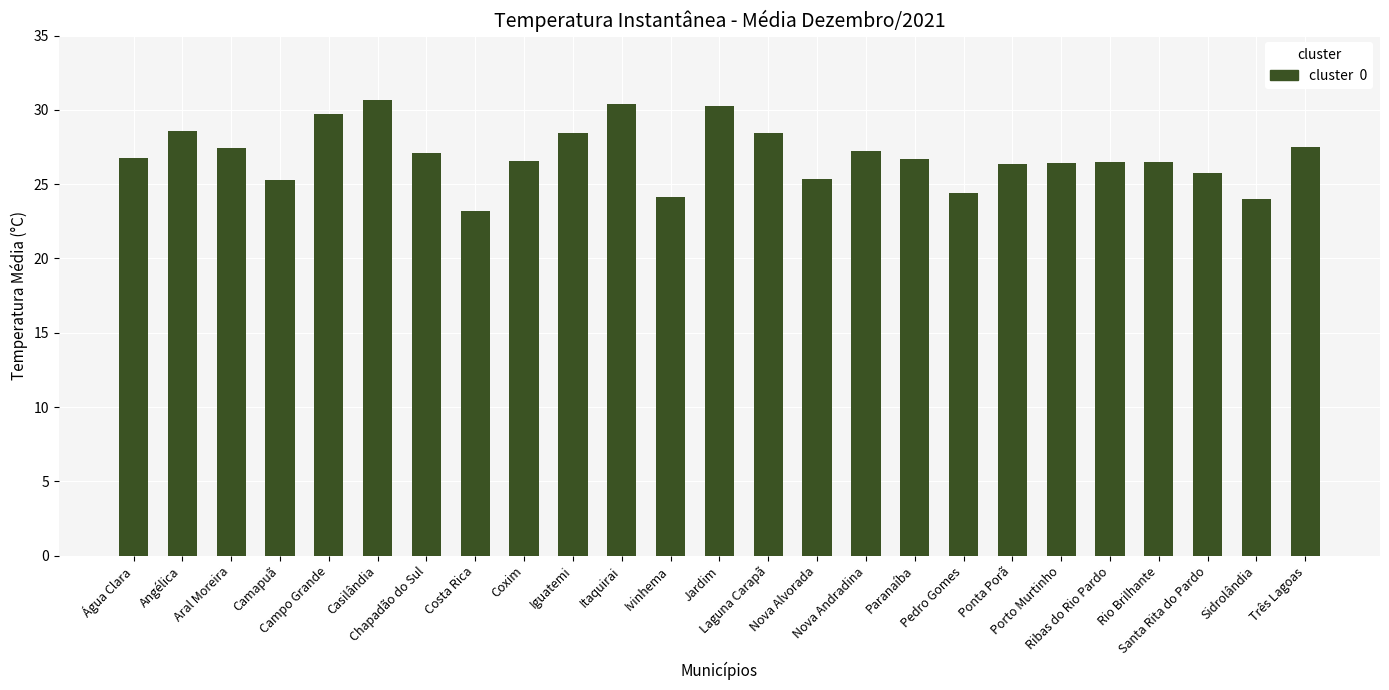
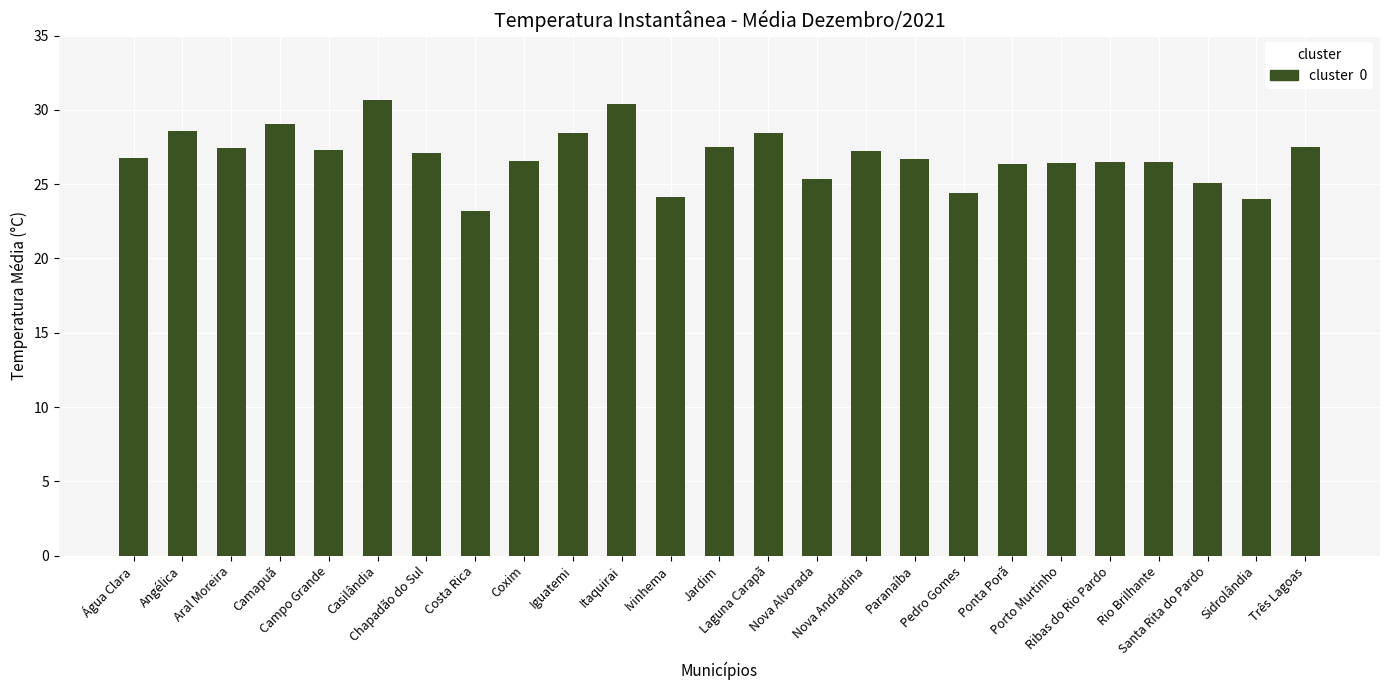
Camapuã: 25.3 -> 29.1
Campo Grande: 29.7 -> 27.3
Jardim: 30.2 -> 27.5
Santa Rita do Pardo: 25.8 -> 25.1
